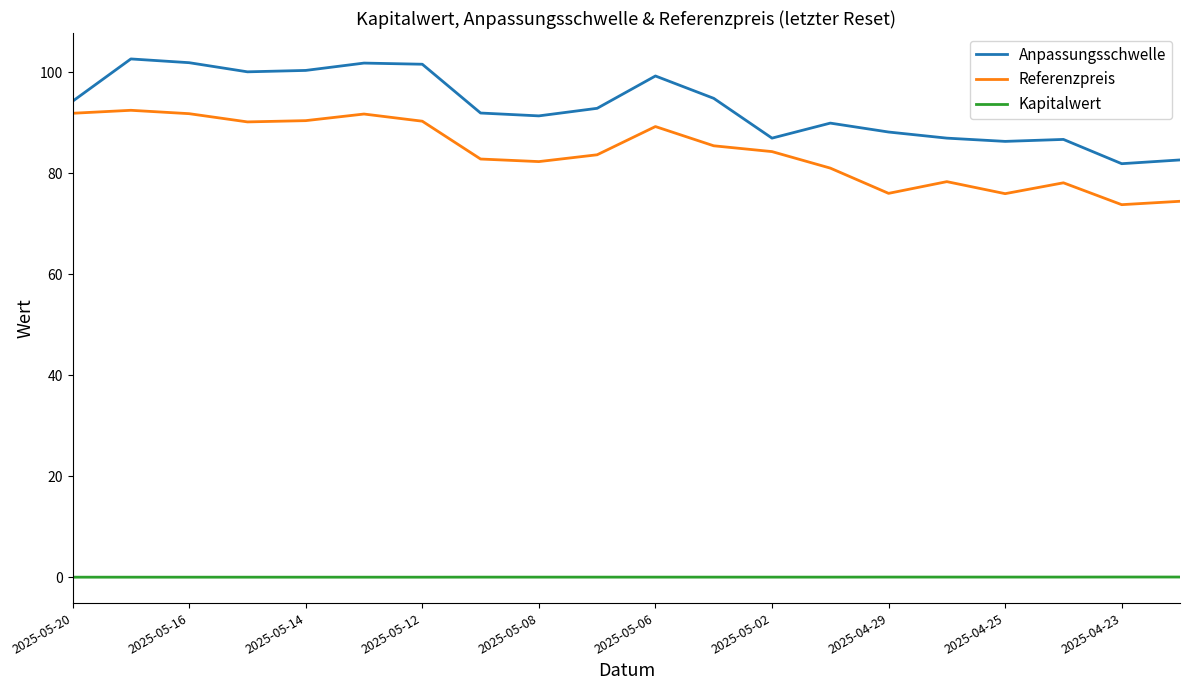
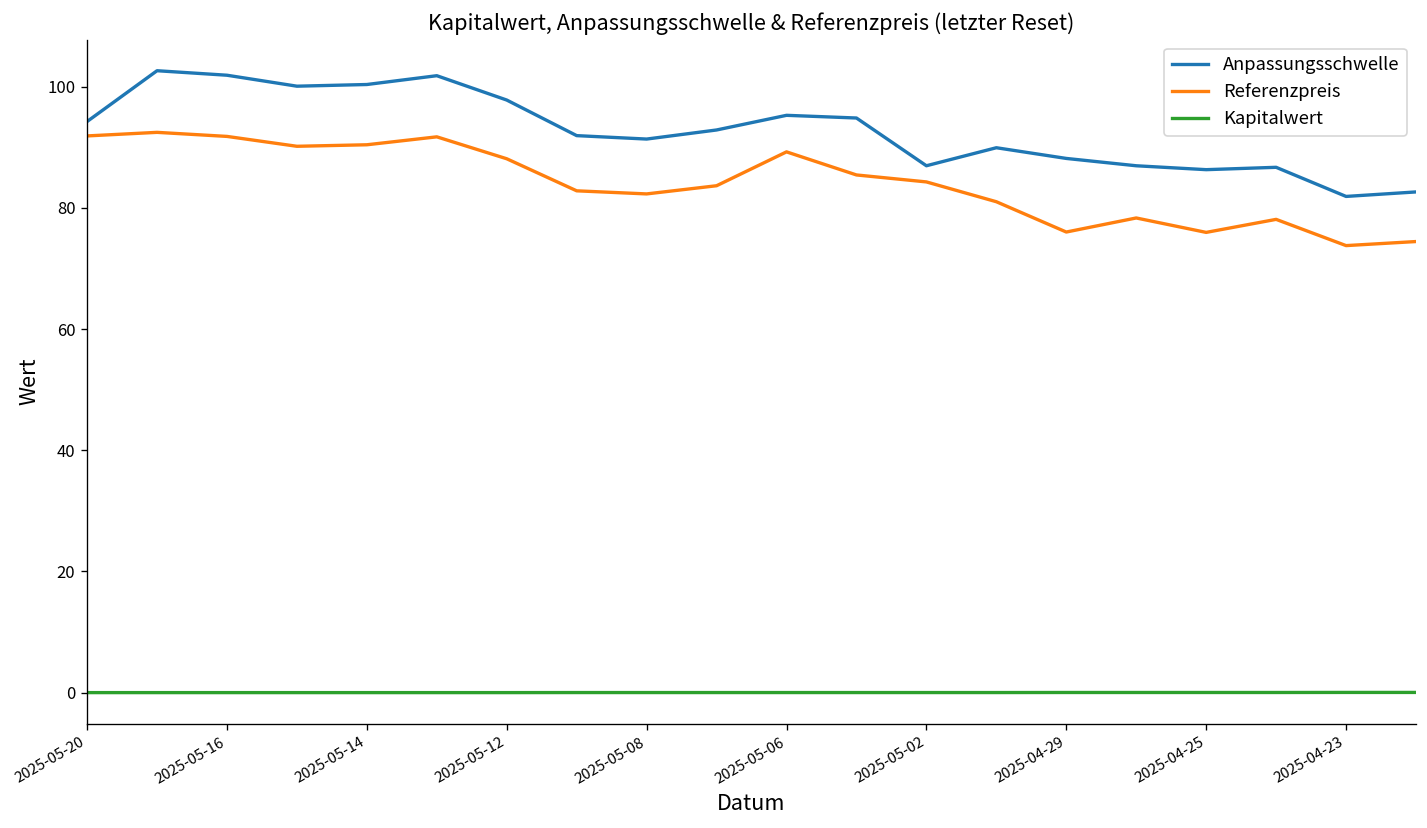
Anpassungsschwelle, 2025-05-12: 102 -> 98
Referenzpreis, 2025-05-12: 90 -> 88
Anpassungsschwelle, 2025-05-06: 99 -> 95
